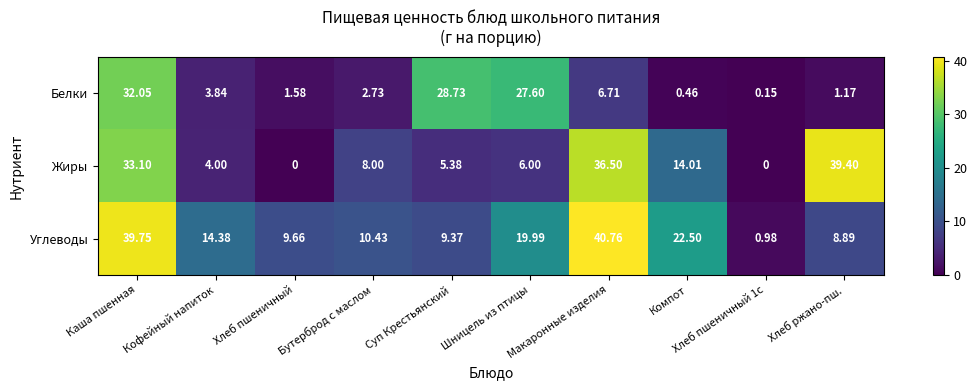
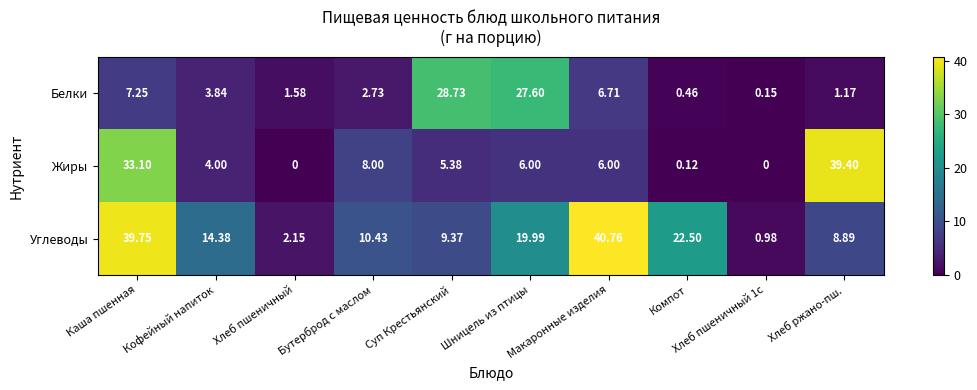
Белки, Каша пшенная: 32.05 -> 7.25
Жиры, Макаронные изделия: 36.50 -> 6.00
Жиры, Компот: 14.01 -> 0.12
Углеводы, Хлеб пшеничный: 9.66 -> 2.15
